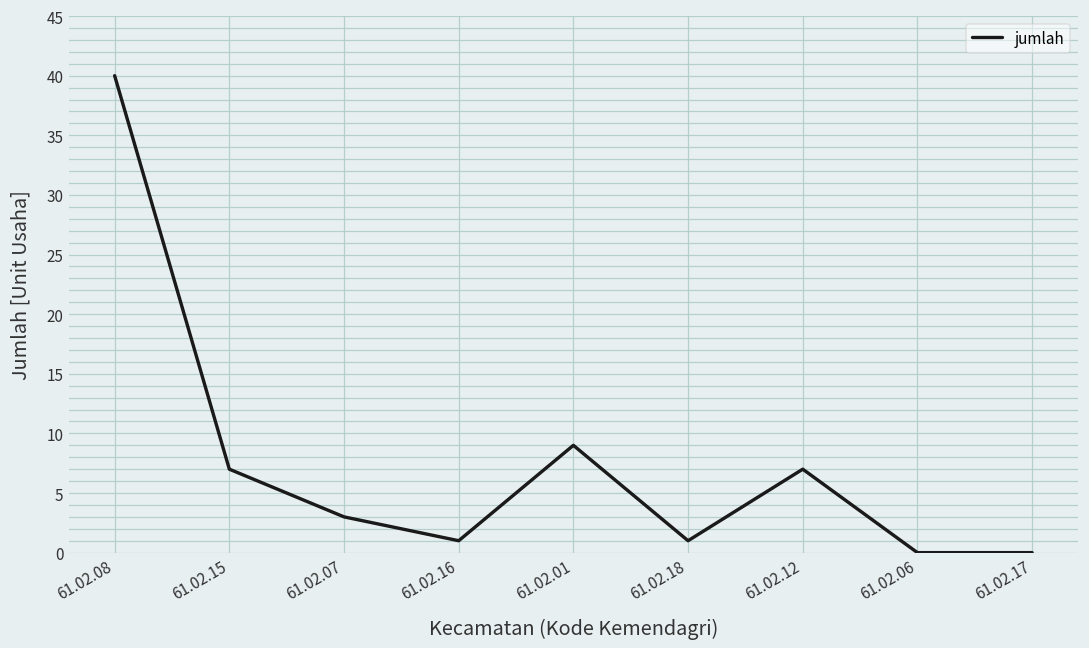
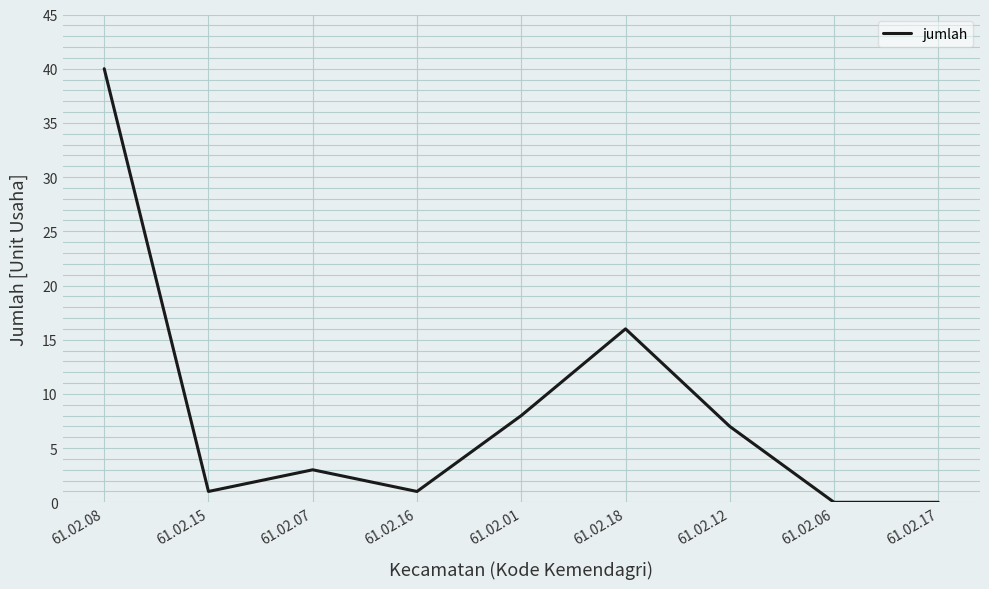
61.02.15: 7 -> 1
61.02.01: 9 -> 8
61.02.18: 1 -> 16
